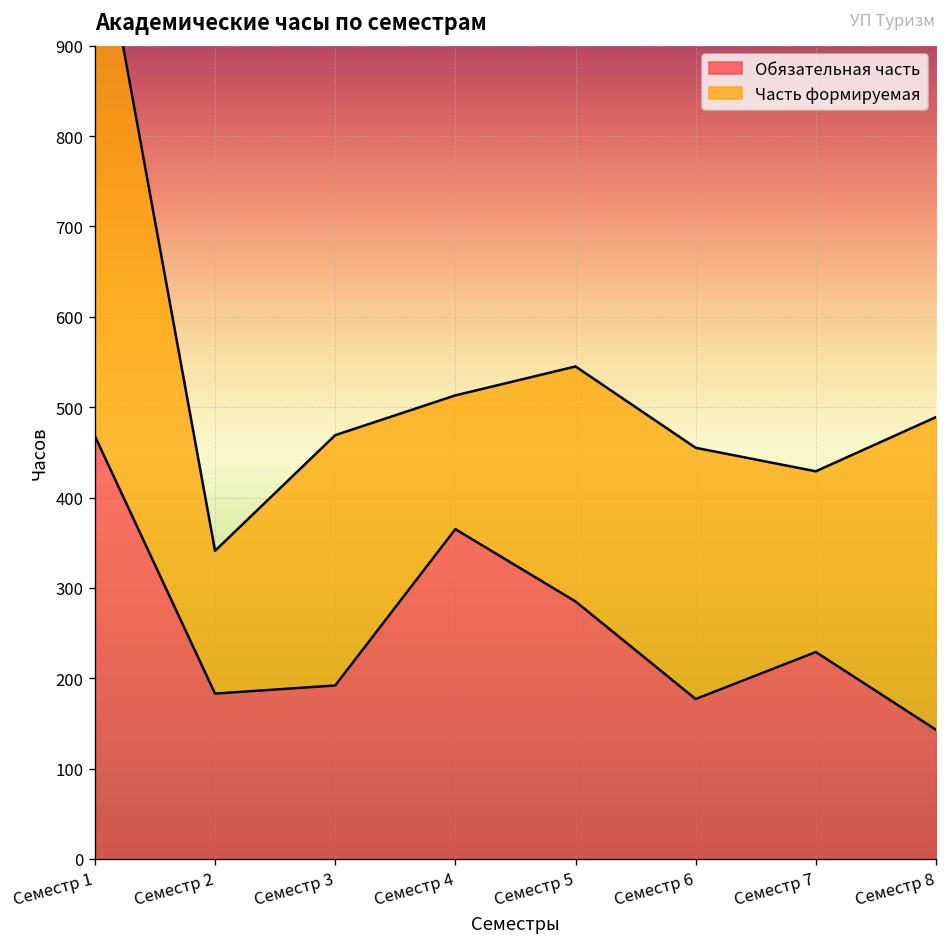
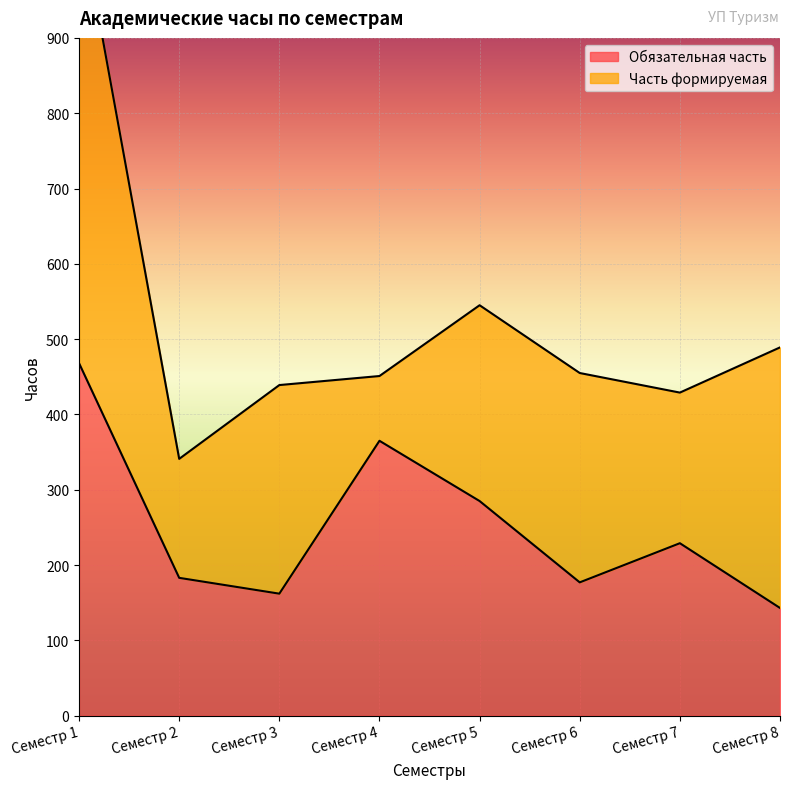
Обязательная часть, Семестр 3: 190 -> 160
Часть формируемая, Семестр 4: 150 -> 90
